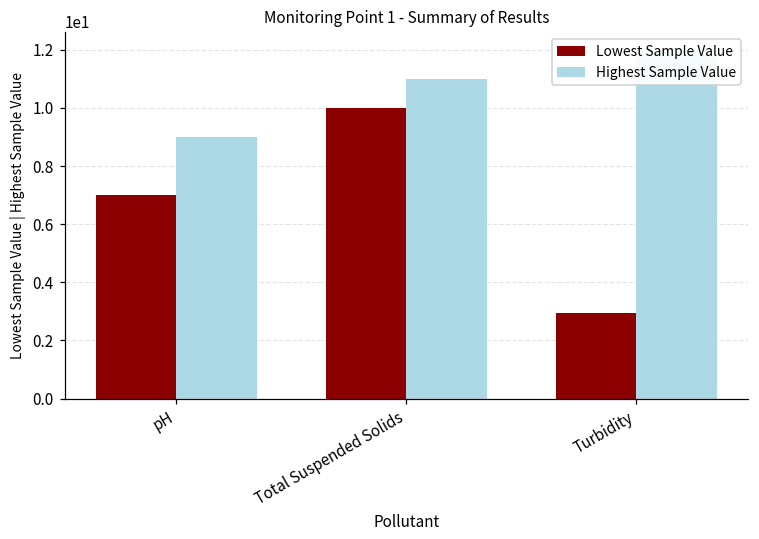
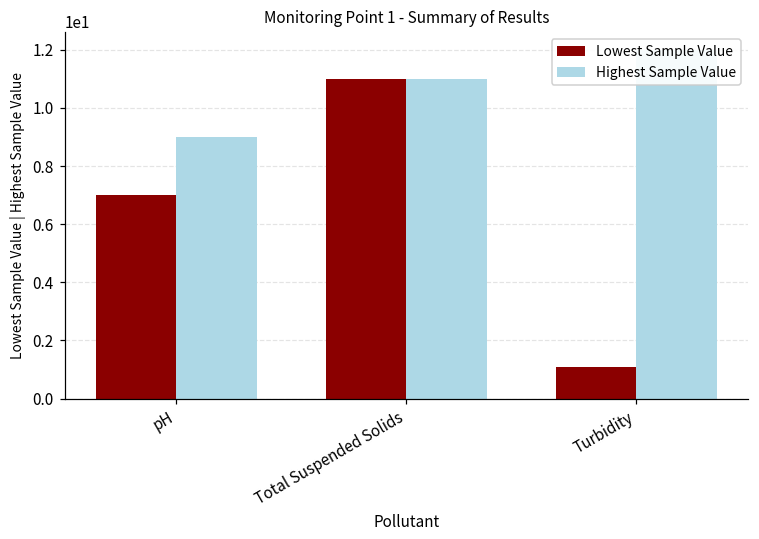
Lowest Sample Value, Total Suspended Solids: 10 -> 11
Lowest Sample Value, Turbidity: 2.9 -> 1.1
